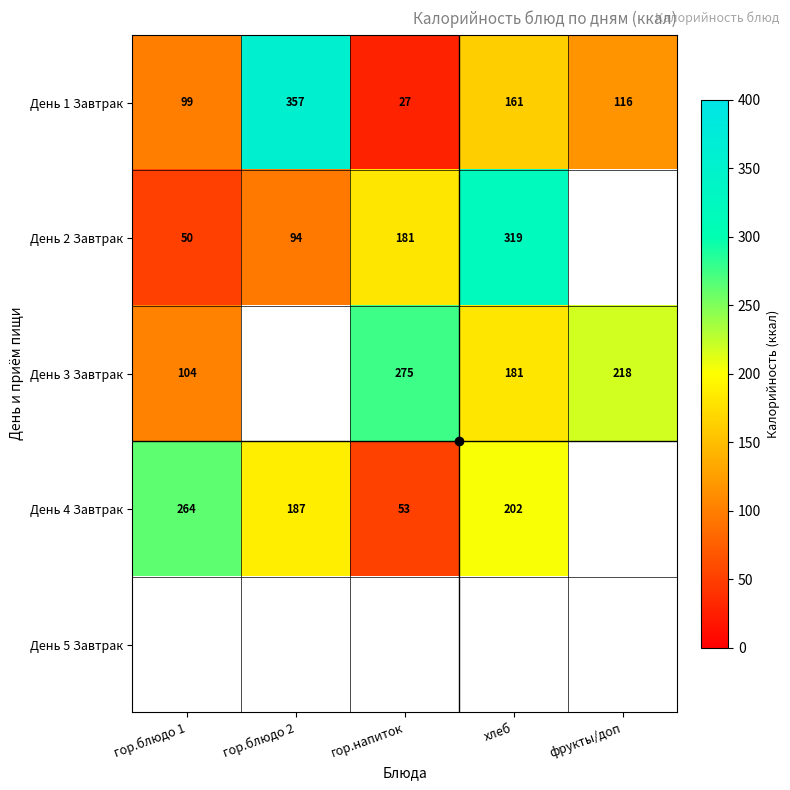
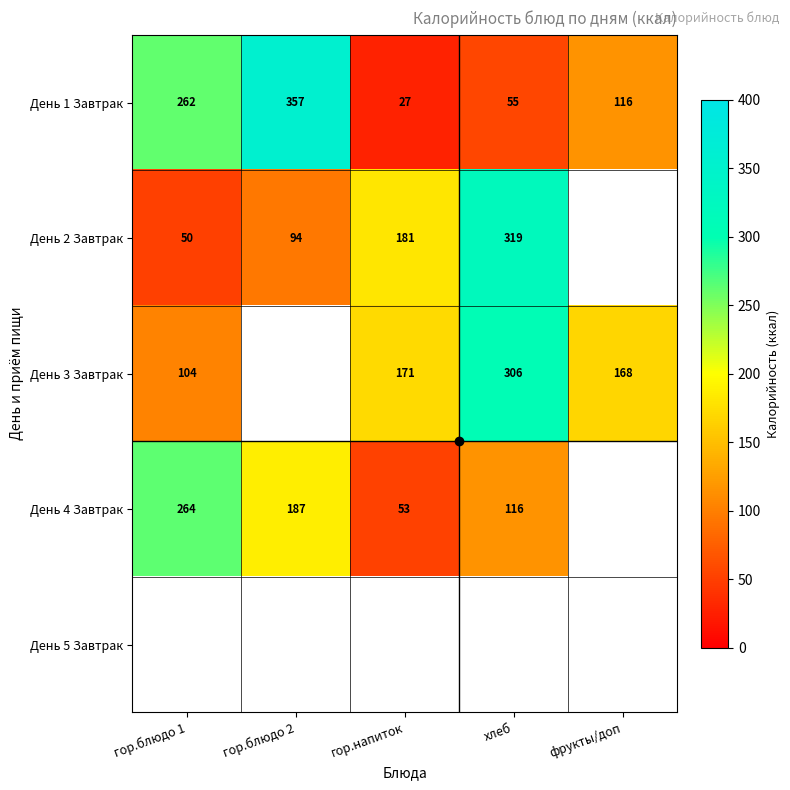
День 1 Завтрак, гор.блюдо 1: 99 -> 262
День 1 Завтрак, хлеб: 161 -> 55
День 3 Завтрак, гор.напиток: 275 -> 171
День 3 Завтрак, хлеб: 181 -> 306
День 3 Завтрак, фрукты/доп: 218 -> 168
День 4 Завтрак, хлеб: 202 -> 116
